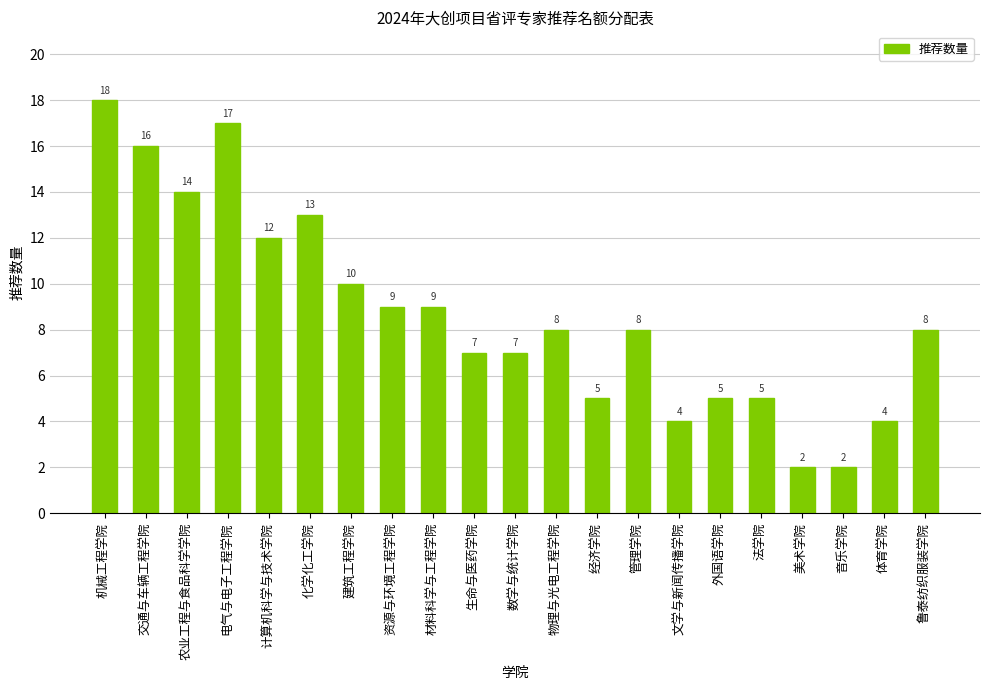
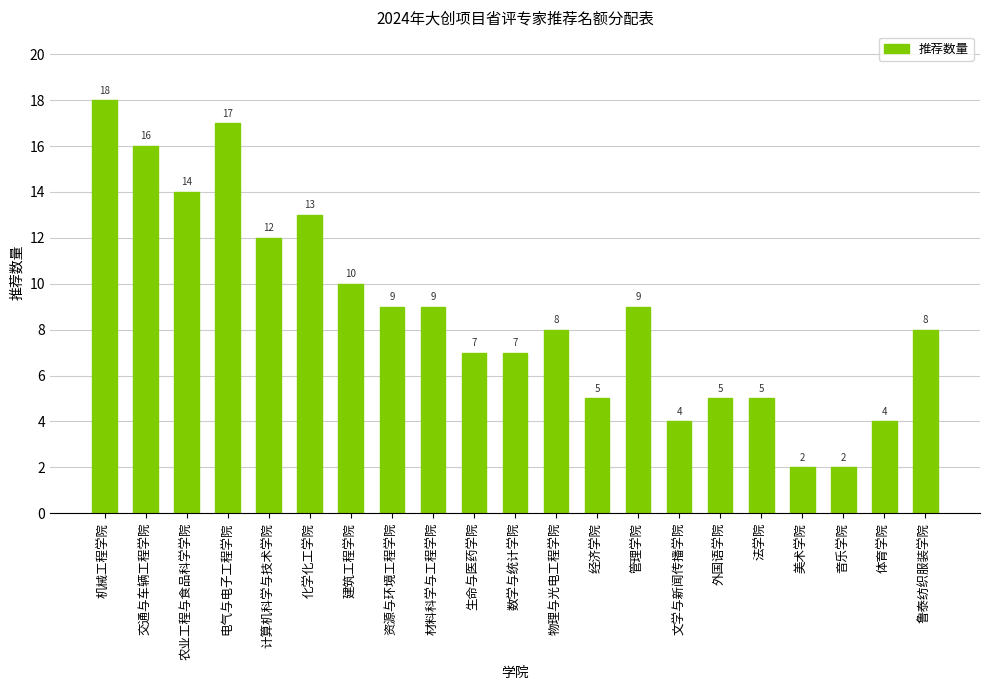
管理学院: 8 -> 9
